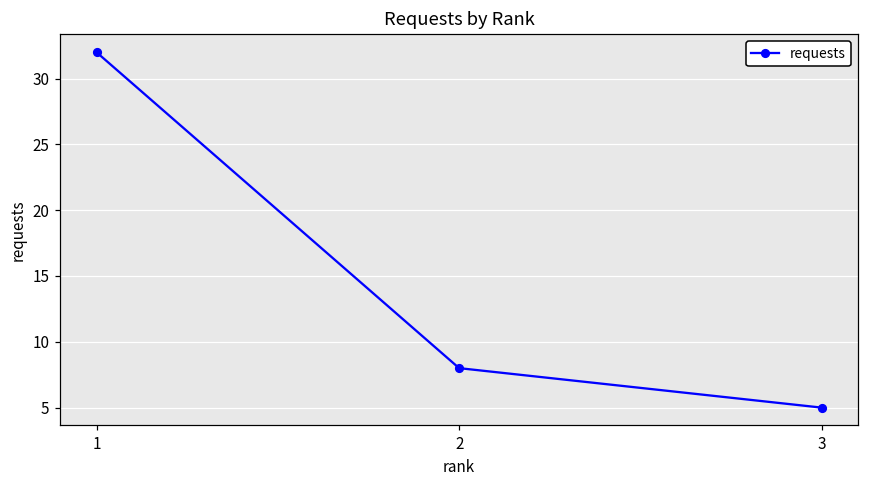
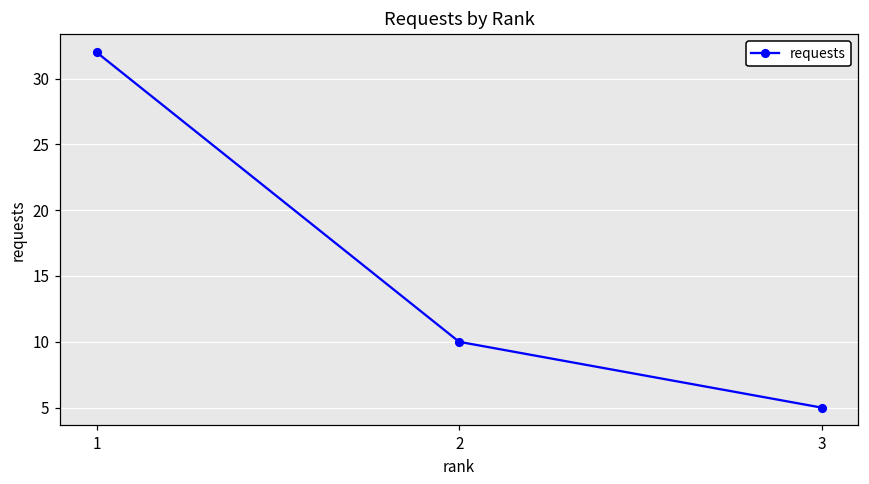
2: 8 -> 10
